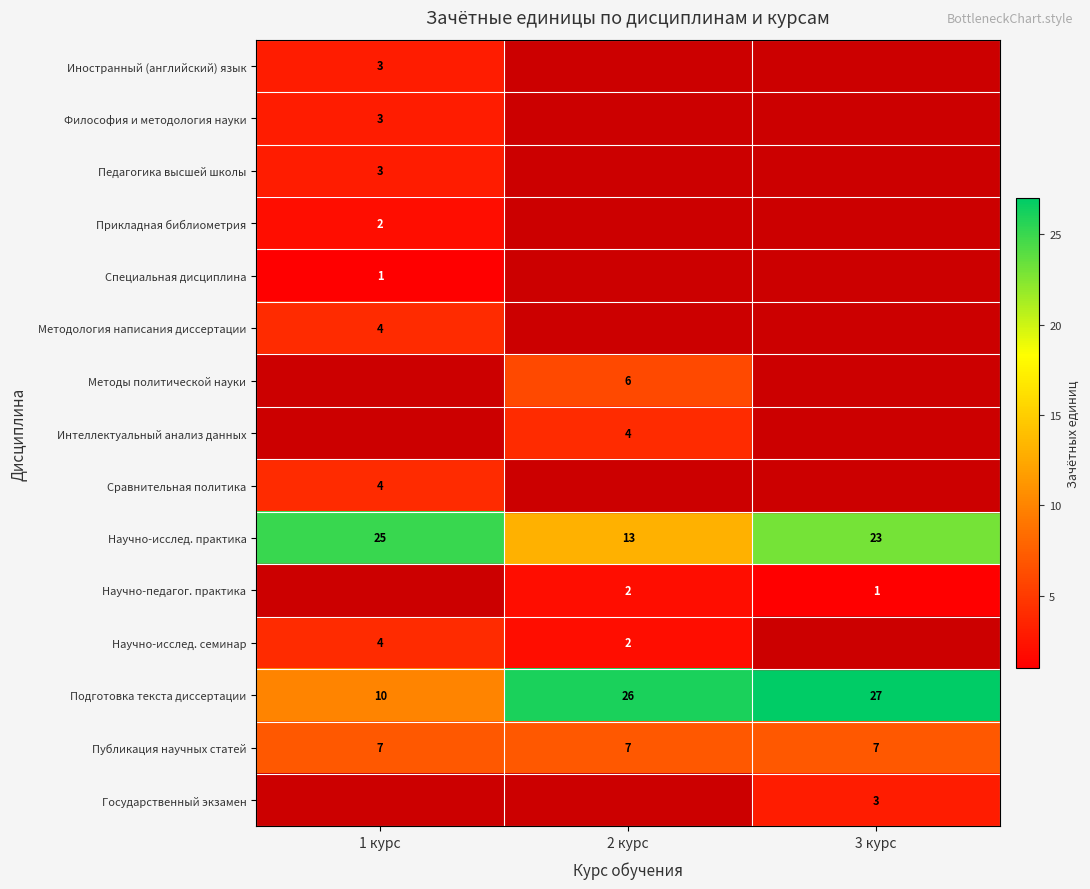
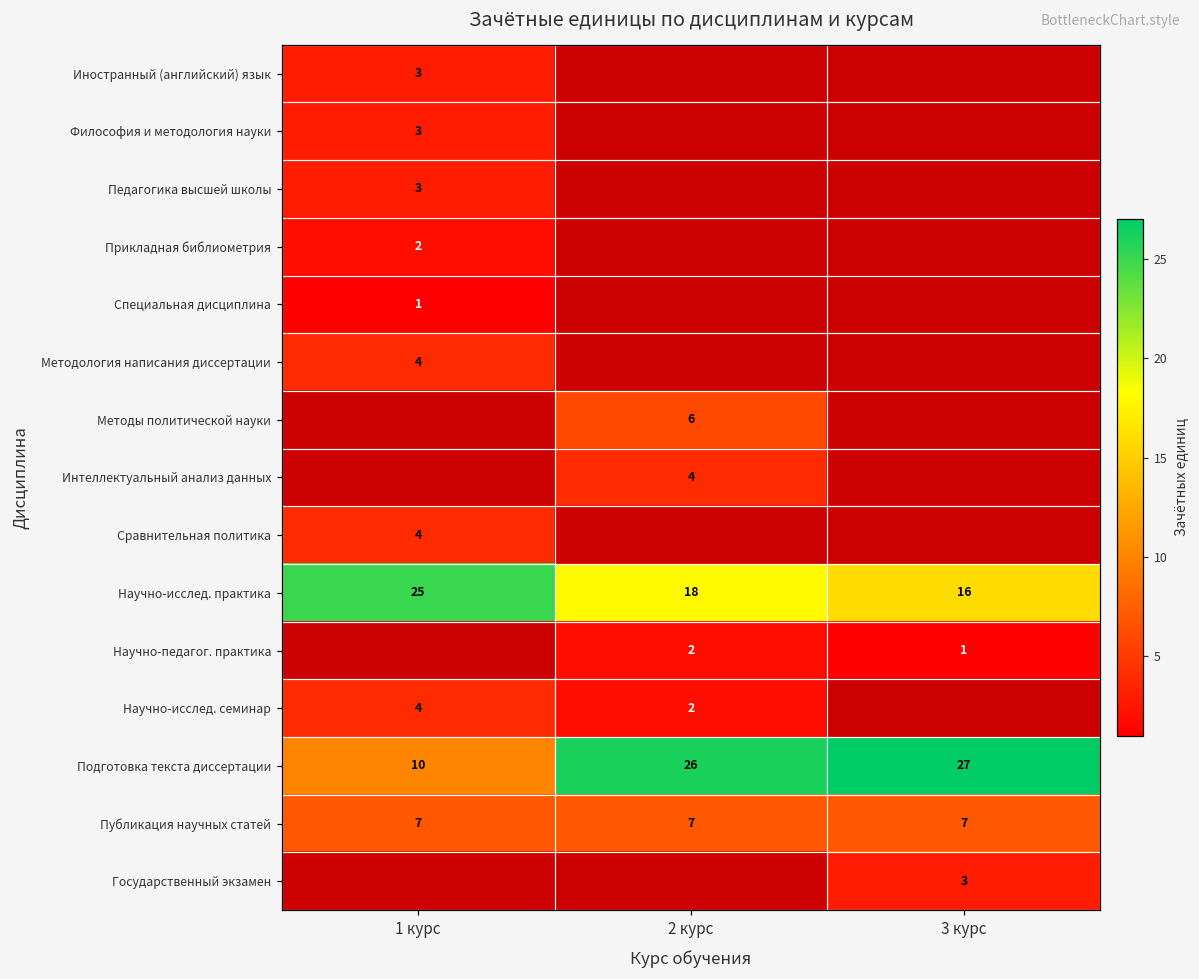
Научно-исслед. практика, 2 курс: 13 -> 18
Научно-исслед. практика, 3 курс: 23 -> 16
